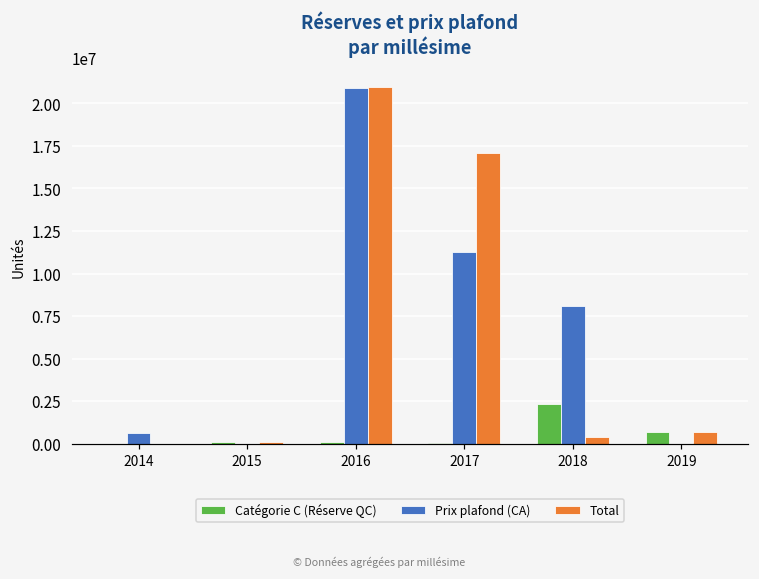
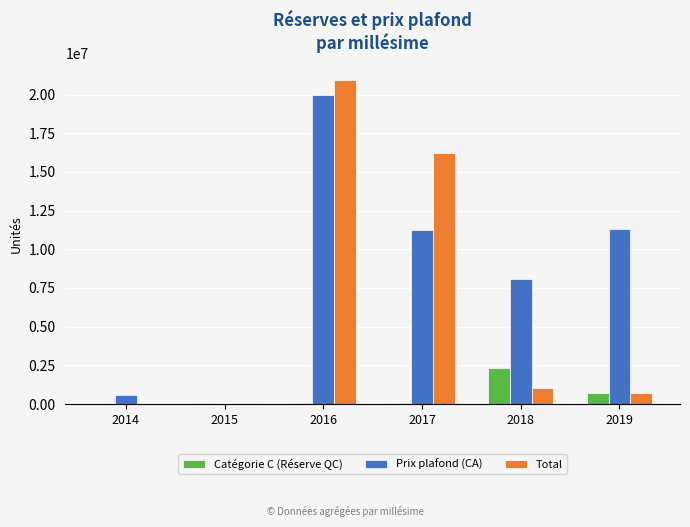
Prix plafond (CA), 2016: 20900000 -> 20000000
Total, 2017: 17100000 -> 16200000
Total, 2018: 400000 -> 1000000
Prix plafond (CA), 2019: 0 -> 11300000
